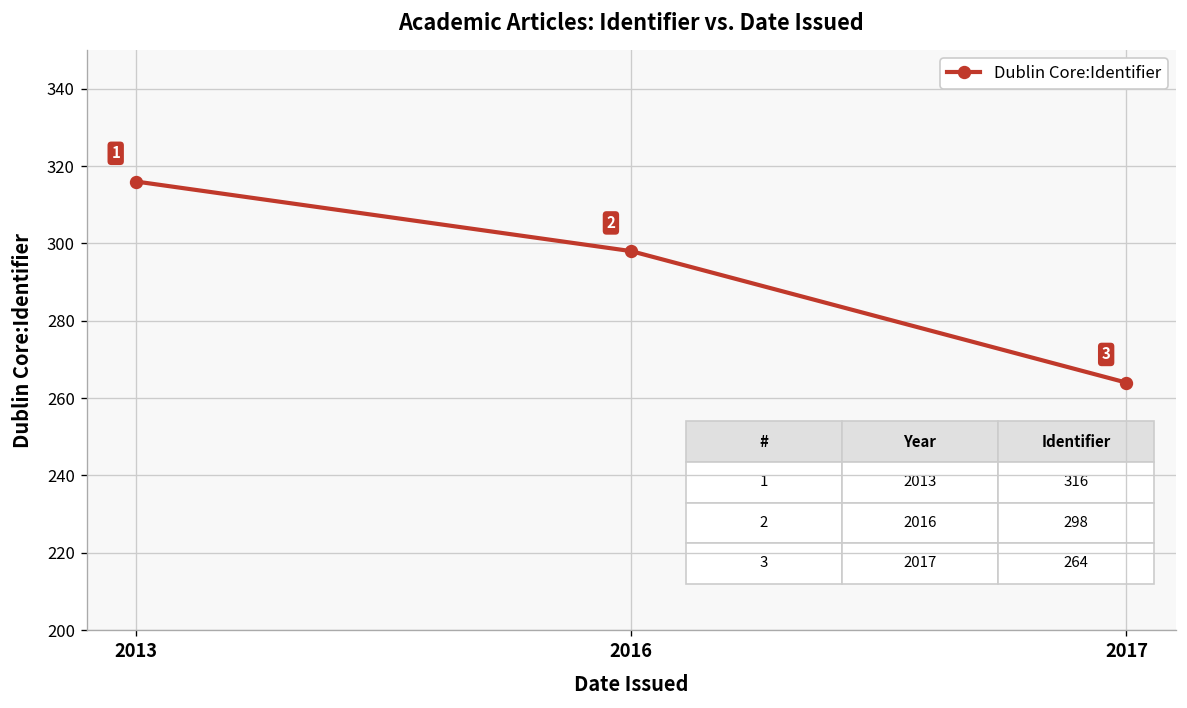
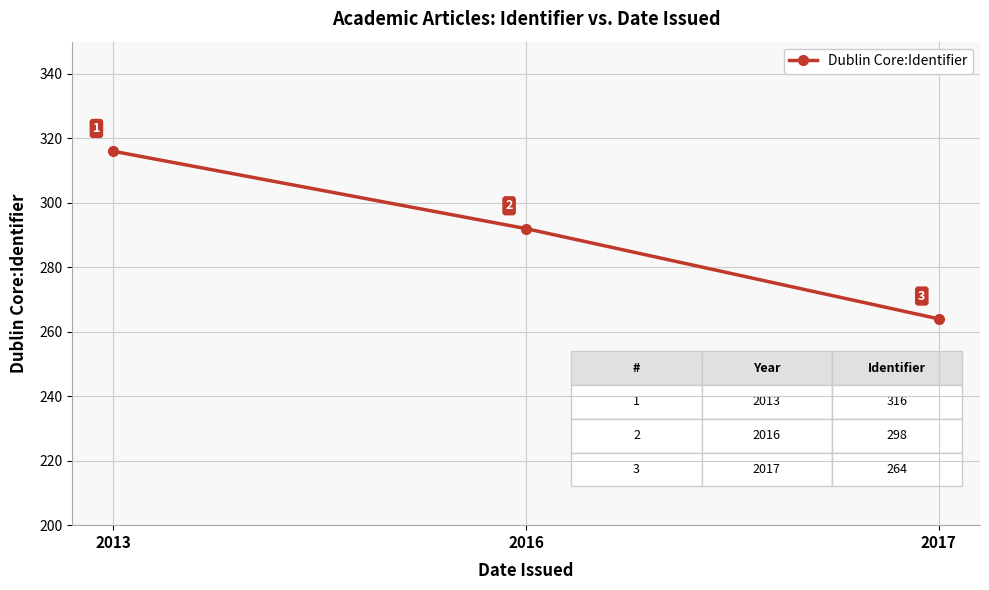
2016: 298 -> 292
